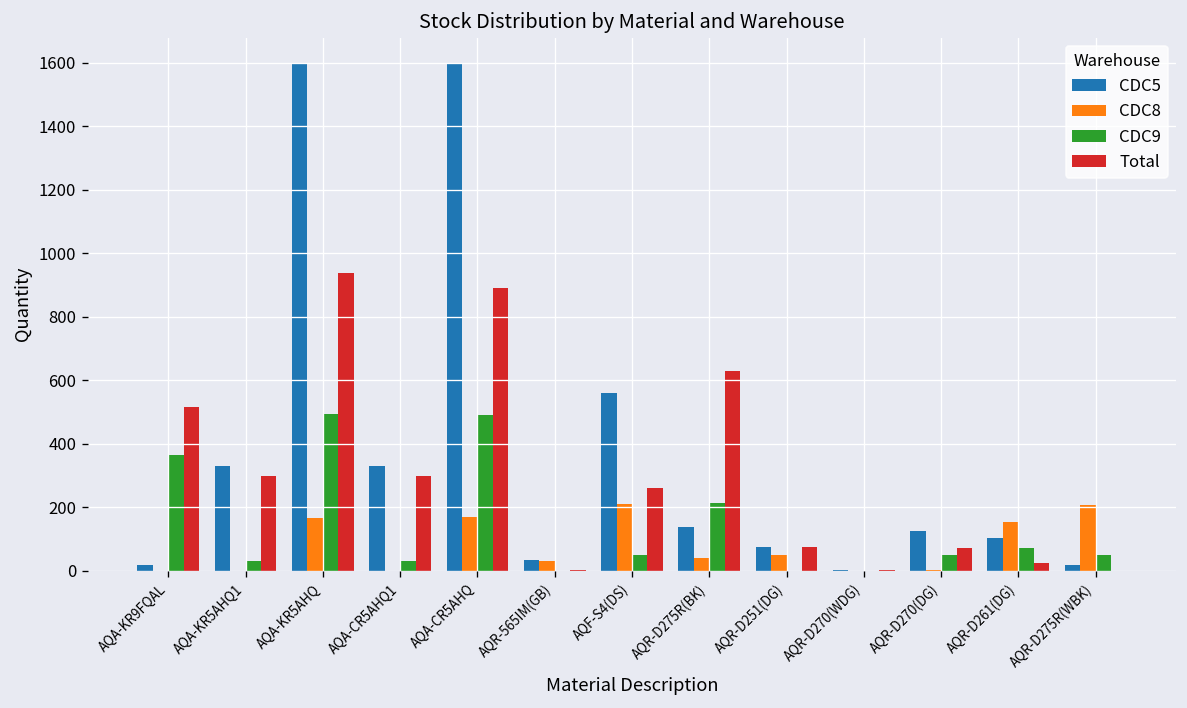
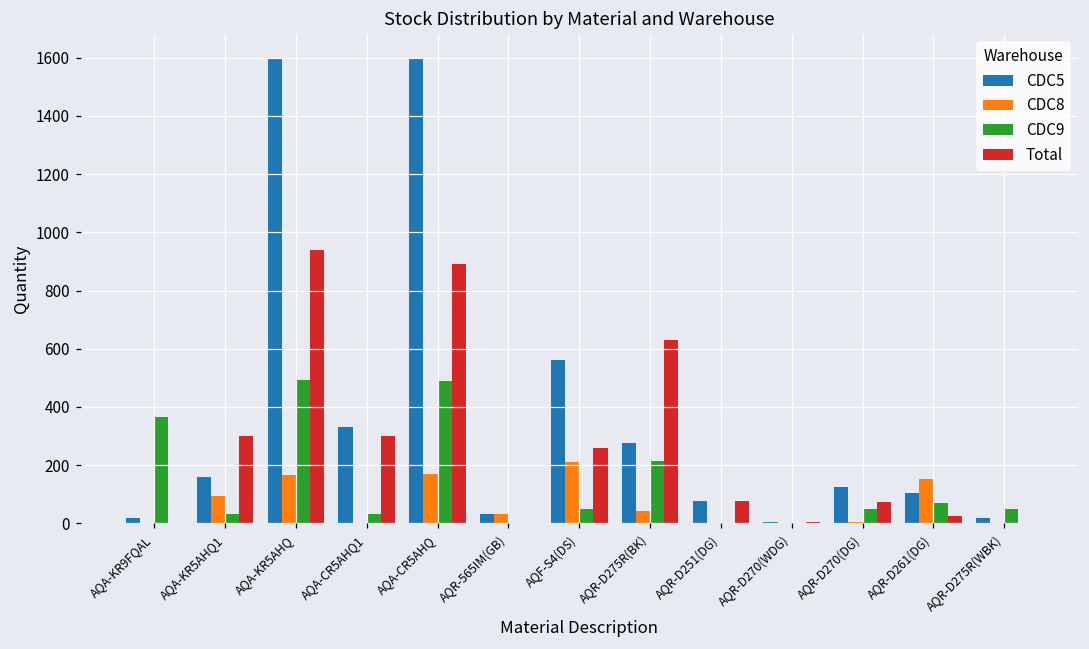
Total, AQA-KR9FQAL: 520 -> 0
CDC5, AQA-KR5AHQ1: 330 -> 160
CDC8, AQA-KR5AHQ1: 0 -> 90
CDC5, AQR-D275R(BK): 140 -> 280
CDC8, AQR-D251(DG): 50 -> 0
CDC8, AQR-D275R(WBK): 210 -> 0
